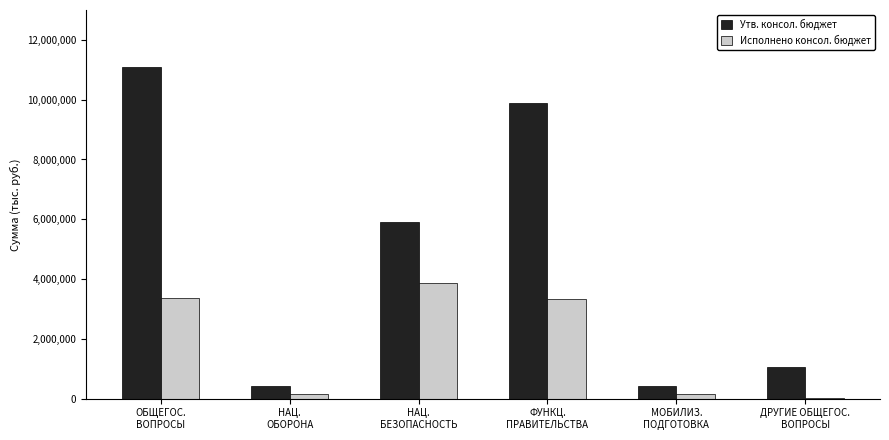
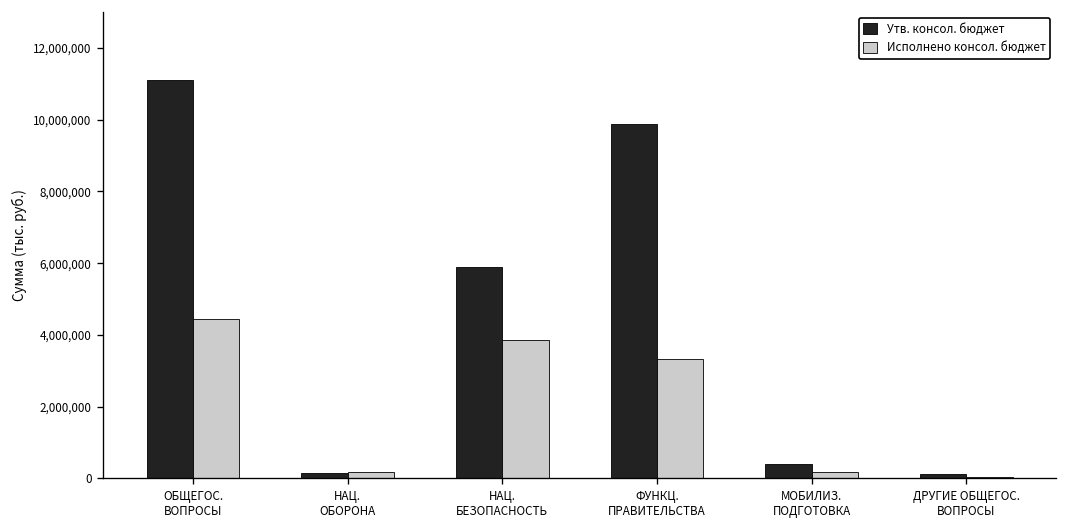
Исполнено консол. бюджет, ОБЩЕГОС. ВОПРОСЫ: 3,400,000 -> 4,400,000
Утв. консол. бюджет, НАЦ. ОБОРОНА: 400,000 -> 100,000
Утв. консол. бюджет, ДРУГИЕ ОБЩЕГОС. ВОПРОСЫ: 1,100,000 -> 100,000
